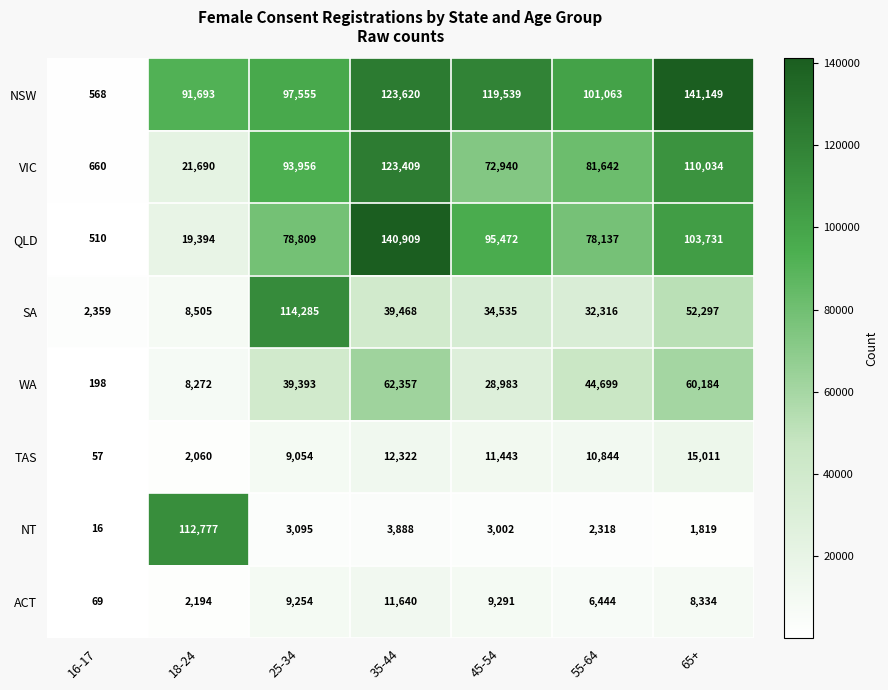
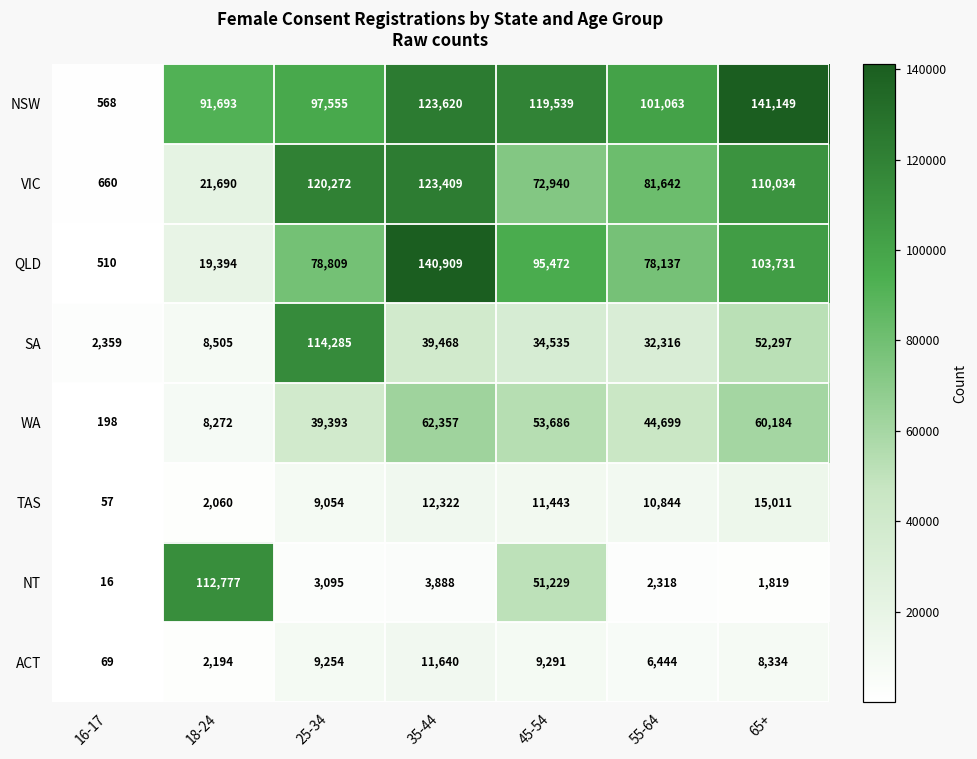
VIC, 25-34: 93,956 -> 120,272
WA, 45-54: 28,983 -> 53,686
NT, 45-54: 3,002 -> 51,229
